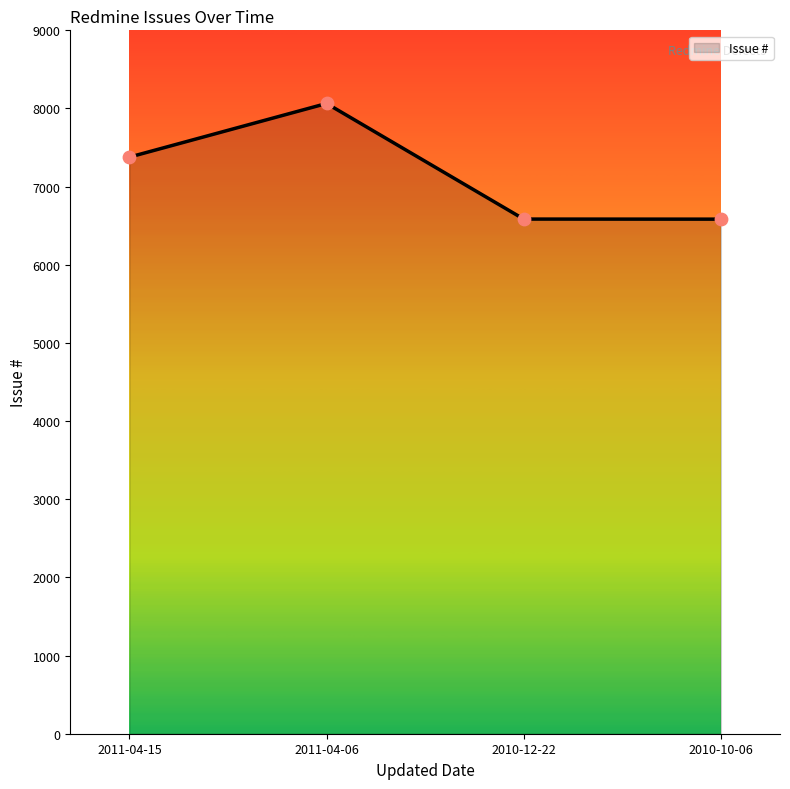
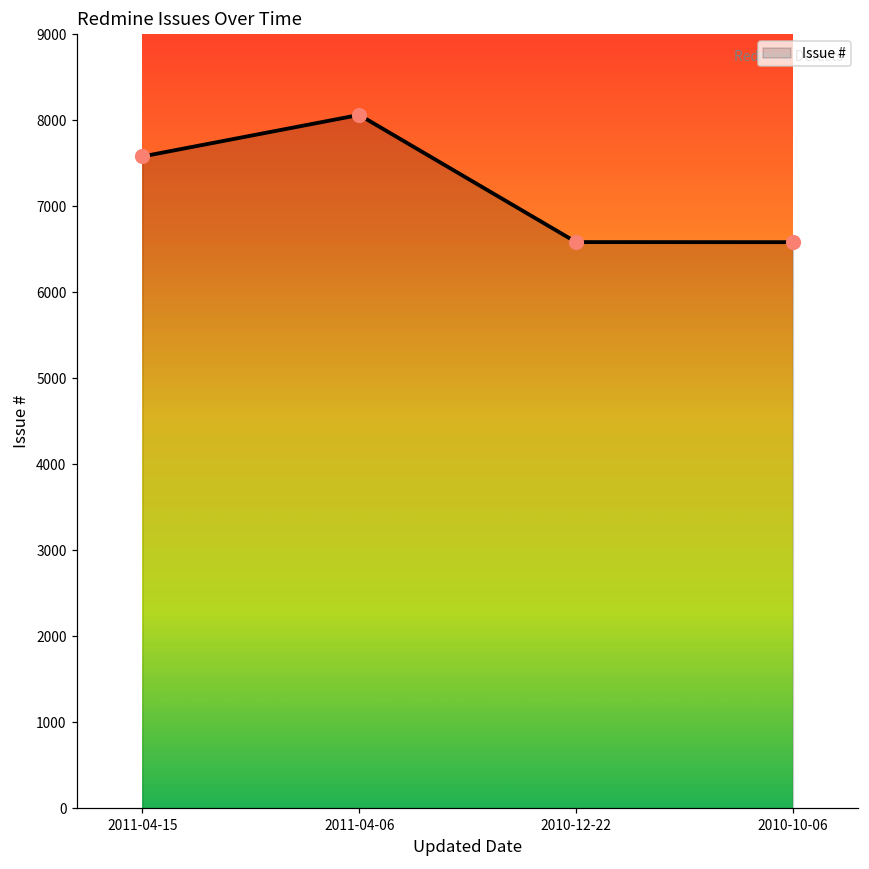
2011-04-15: 7400 -> 7600
